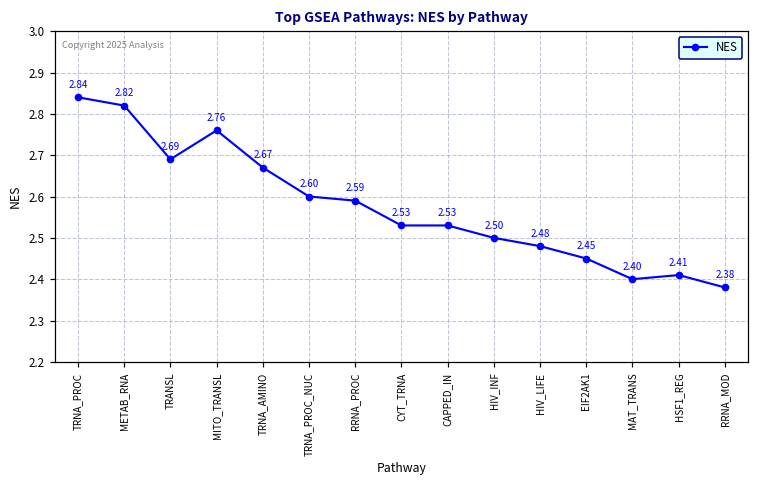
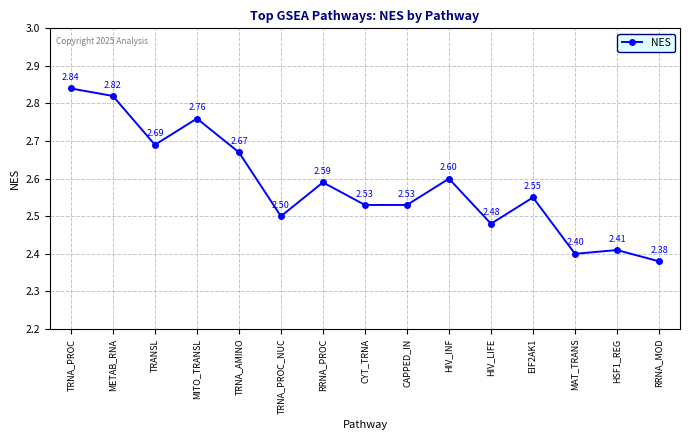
TRNA_PROC_NUC: 2.60 -> 2.50
HIV_INF: 2.50 -> 2.60
EIF2AK1: 2.45 -> 2.55
